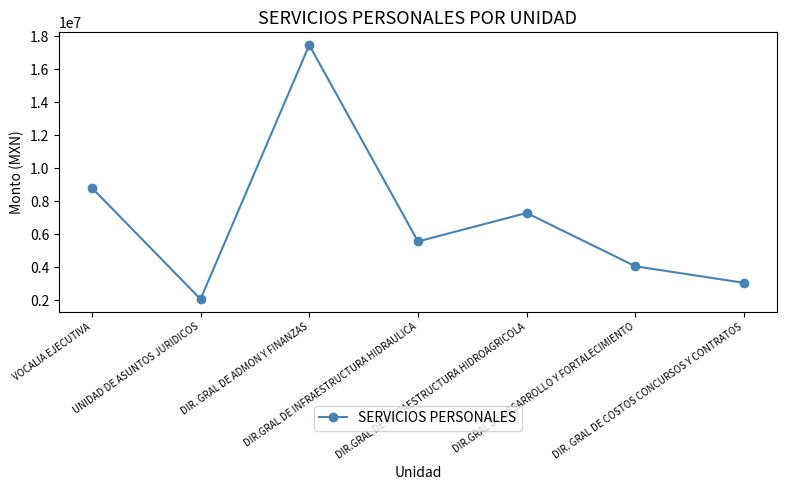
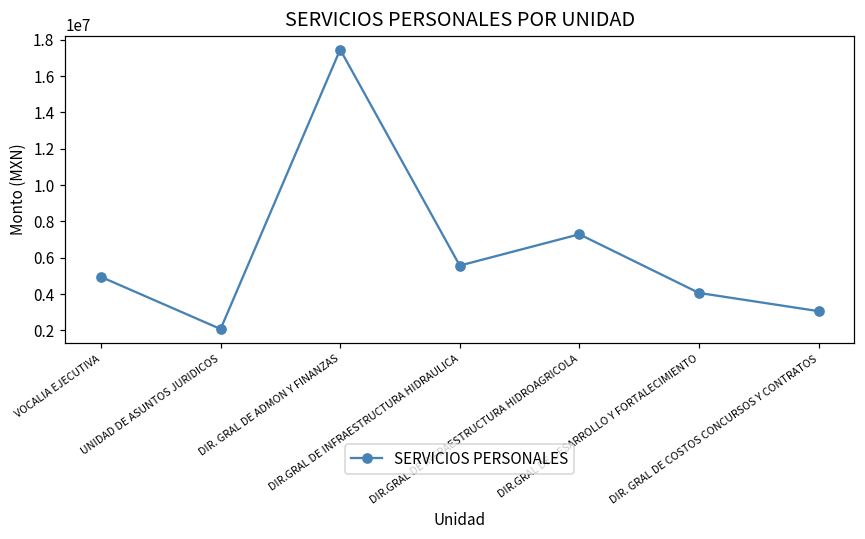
VOCALIA EJECUTIVA: 8800000 -> 4900000
